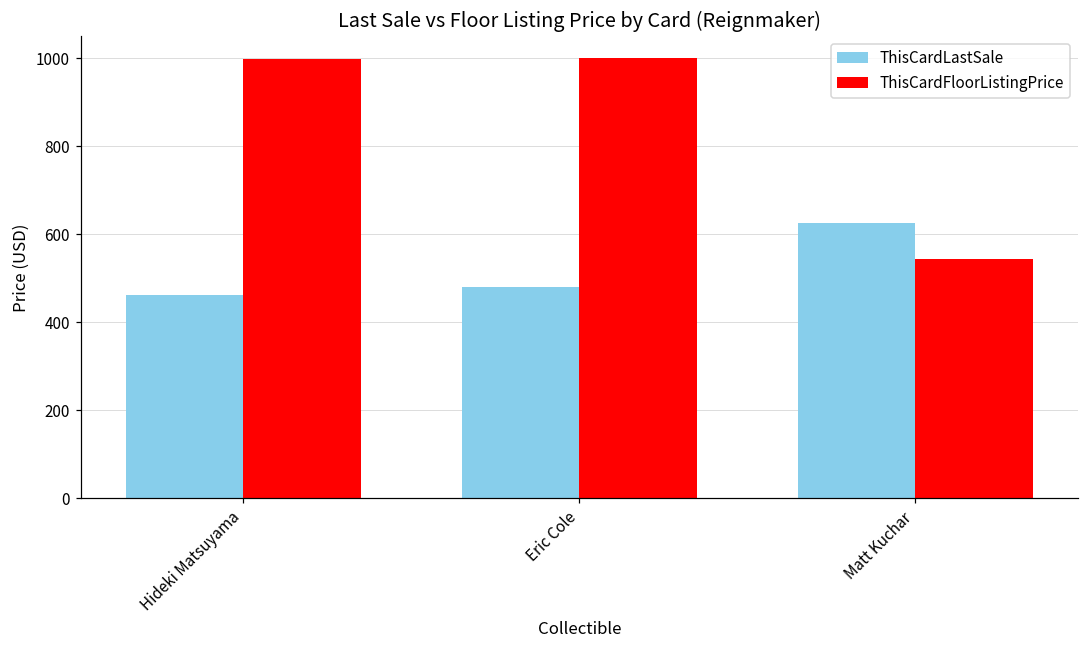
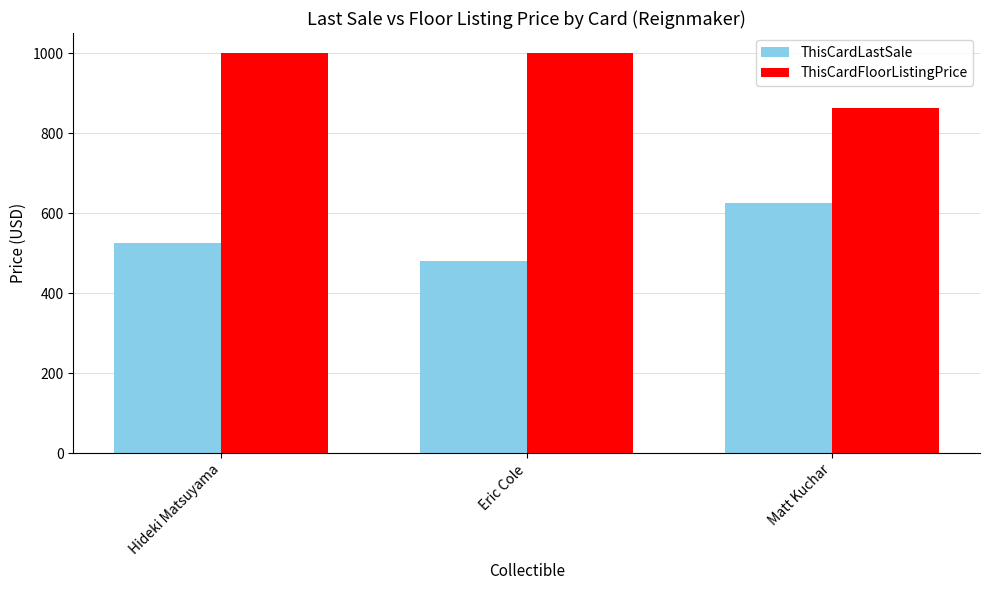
ThisCardLastSale, Hideki Matsuyama: 460 -> 530
ThisCardFloorListingPrice, Matt Kuchar: 550 -> 860
